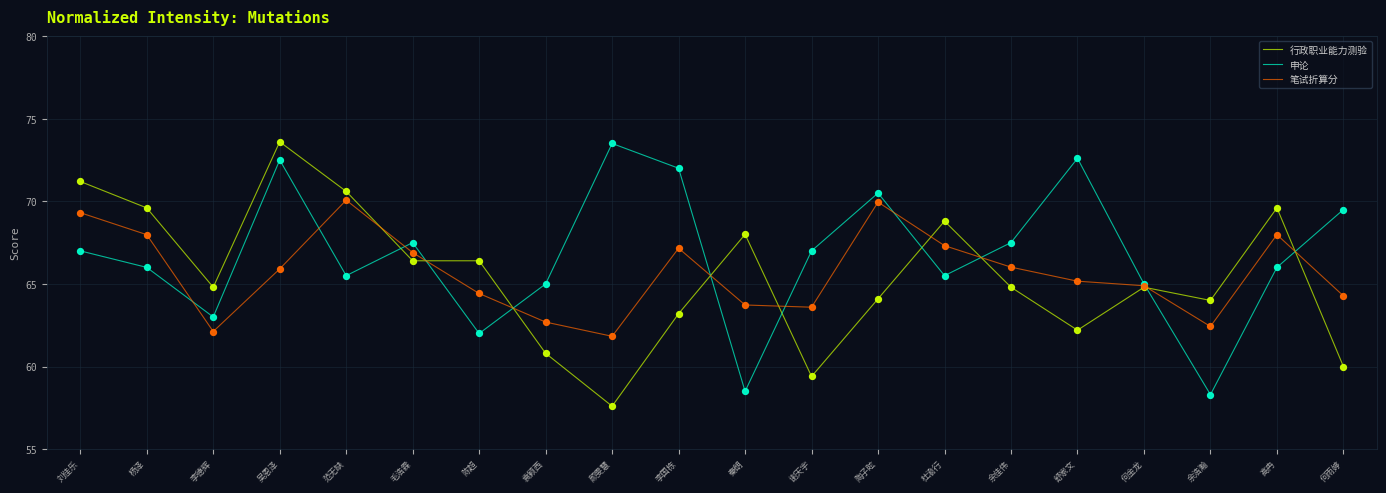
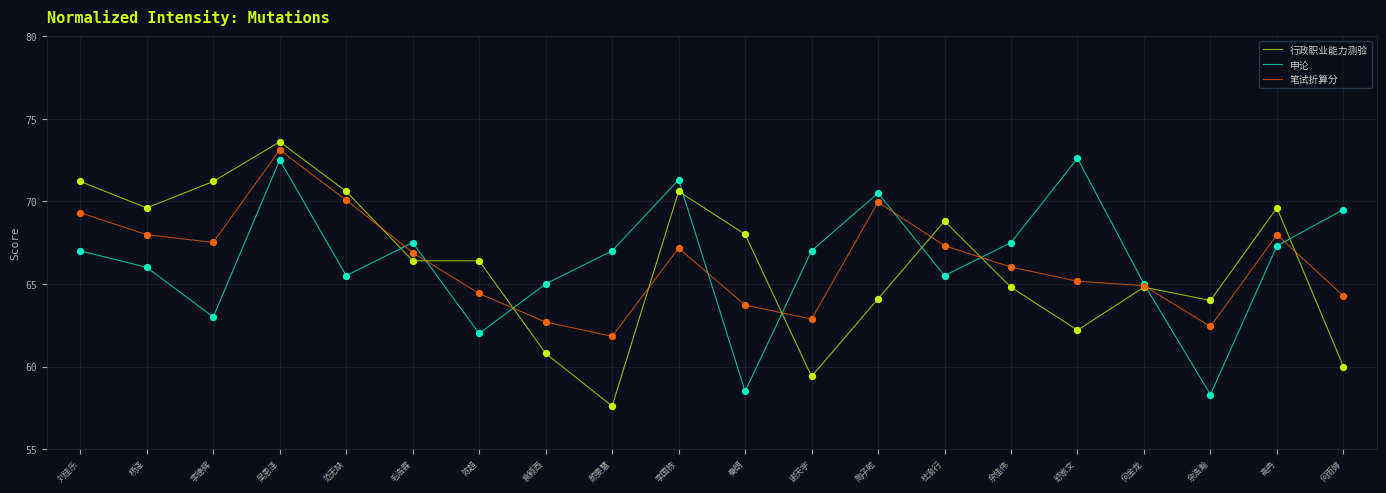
行政职业能力测验, 李德辉: 64.8 -> 71.2
笔试折算分, 李德辉: 62.1 -> 67.5
笔试折算分, 吴恩泽: 65.9 -> 73.1
申论, 颜雯慧: 73.5 -> 67.0
行政职业能力测验, 李国栋: 63.2 -> 70.6
申论, 李国栋: 72.0 -> 71.3
笔试折算分, 谢天宇: 63.6 -> 62.9
申论, 高冉: 66.0 -> 67.3
